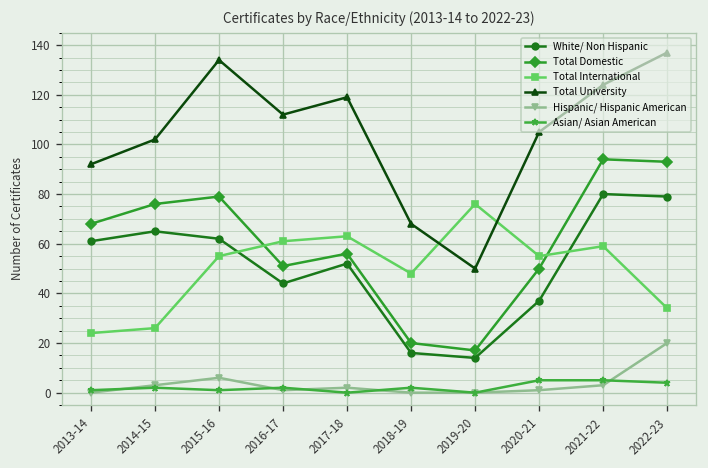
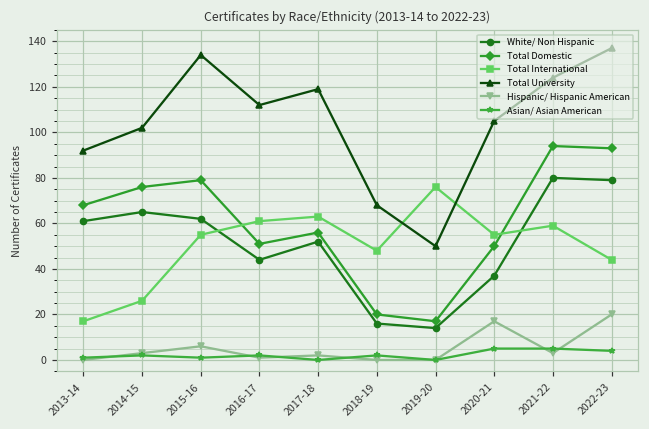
Total International, 2013-14: 24 -> 17
Hispanic/ Hispanic American, 2020-21: 1 -> 17
Total International, 2022-23: 34 -> 44
